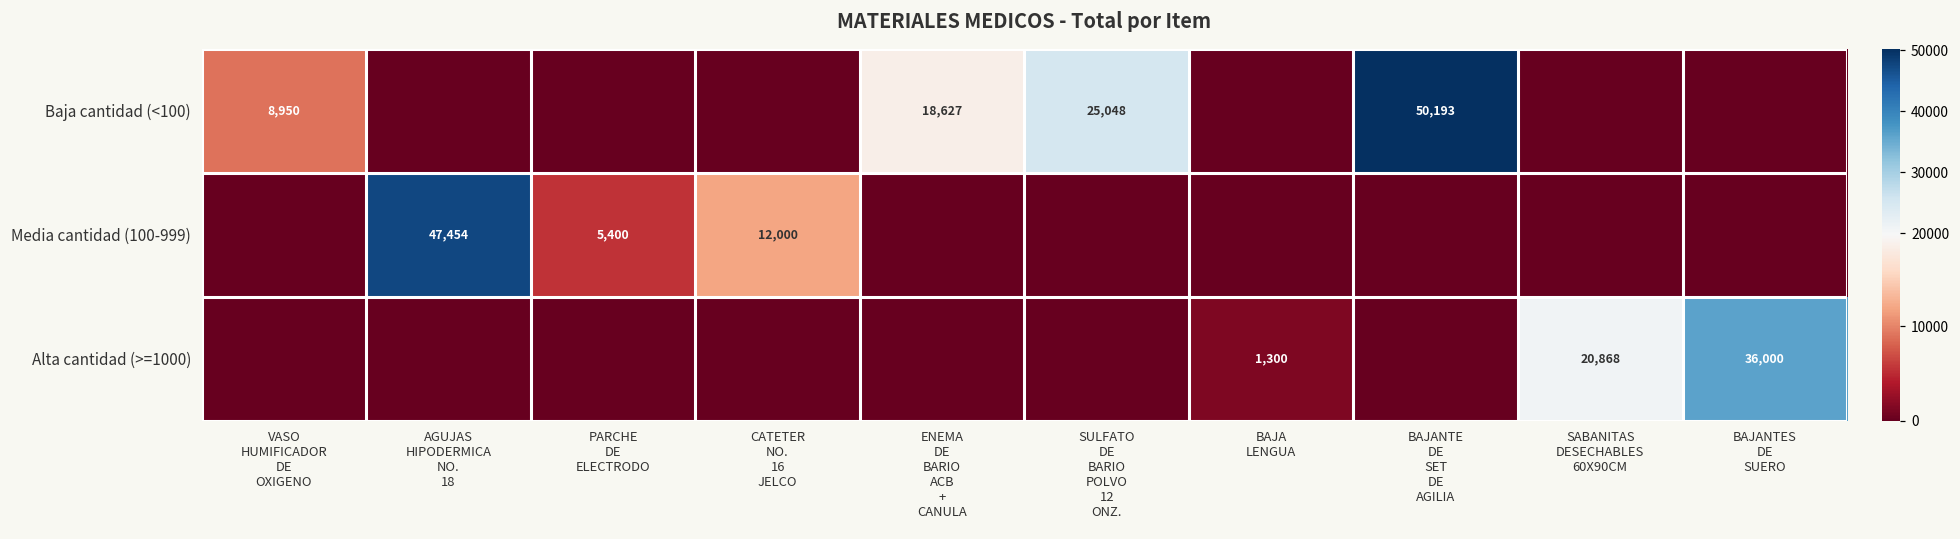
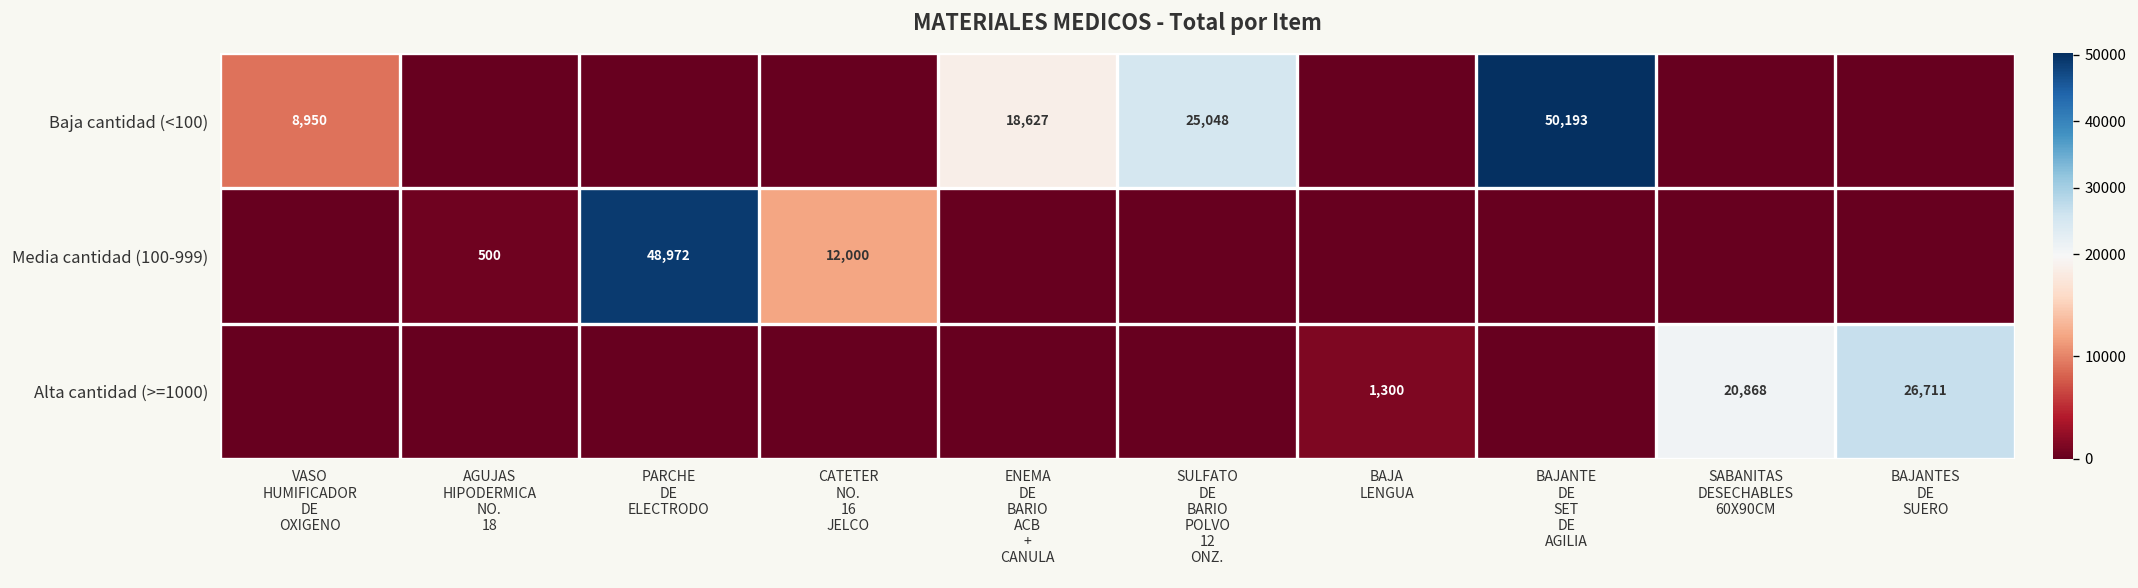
Media cantidad (100-999), AGUJAS HIPODERMICA NO. 18: 47,454 -> 500
Media cantidad (100-999), PARCHE DE ELECTRODO: 5,400 -> 48,972
Alta cantidad (>=1000), BAJANTES DE SUERO: 36,000 -> 26,711
